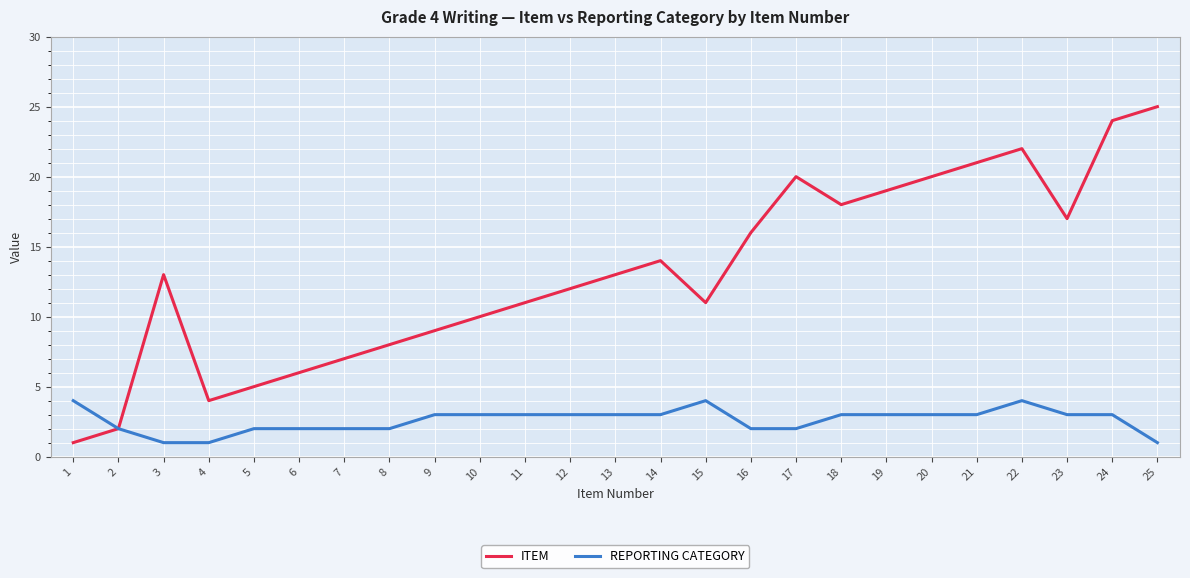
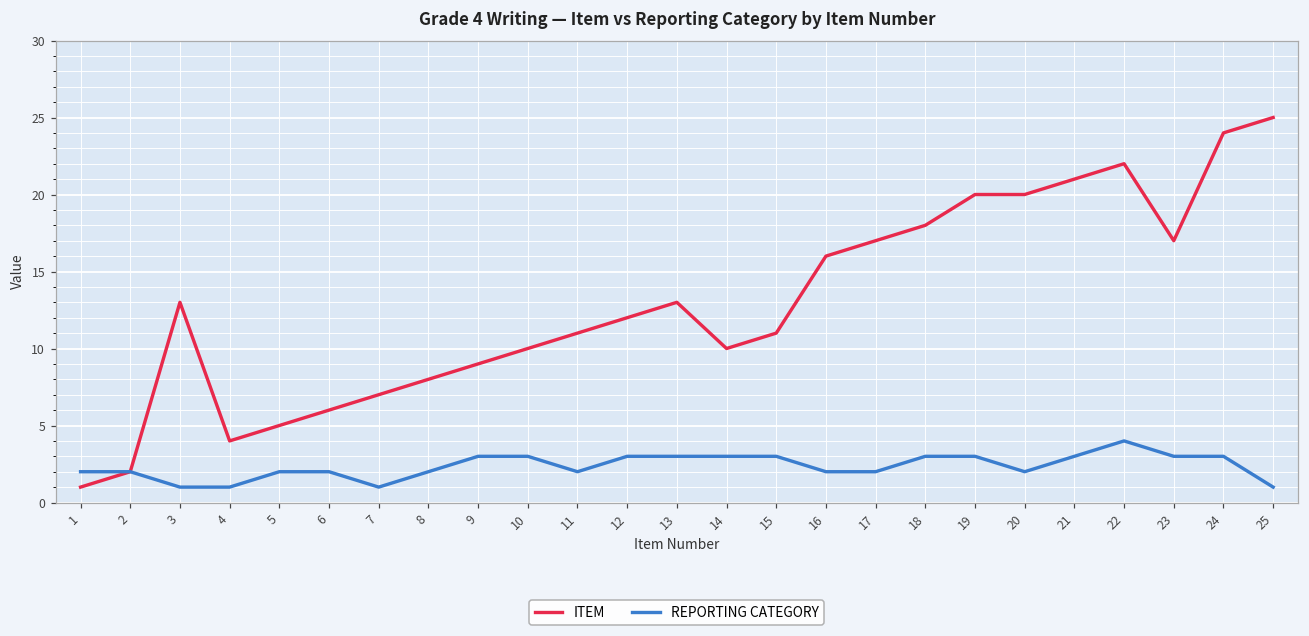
REPORTING CATEGORY, 1: 4 -> 2
REPORTING CATEGORY, 7: 2 -> 1
REPORTING CATEGORY, 11: 3 -> 2
ITEM, 14: 14 -> 10
REPORTING CATEGORY, 15: 4 -> 3
ITEM, 17: 20 -> 17
ITEM, 19: 19 -> 20
REPORTING CATEGORY, 20: 3 -> 2
